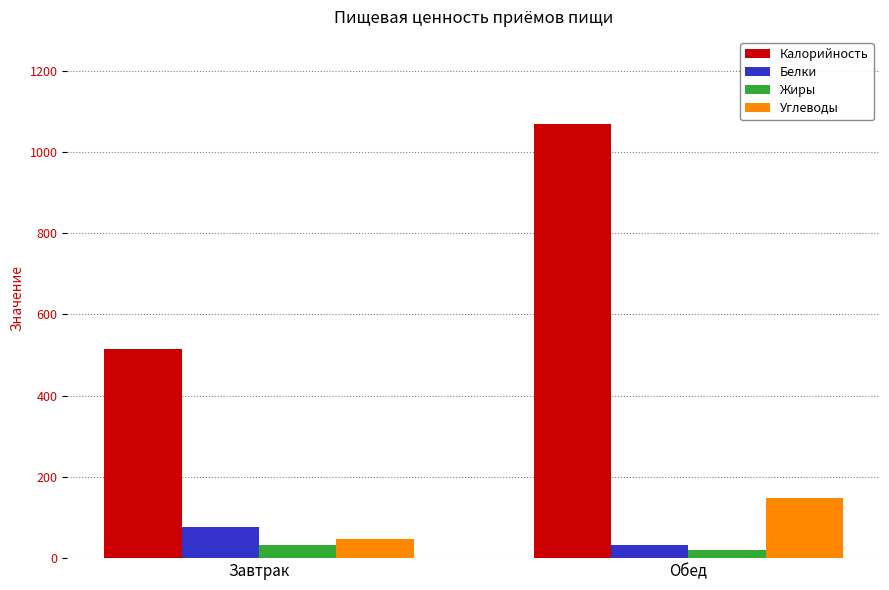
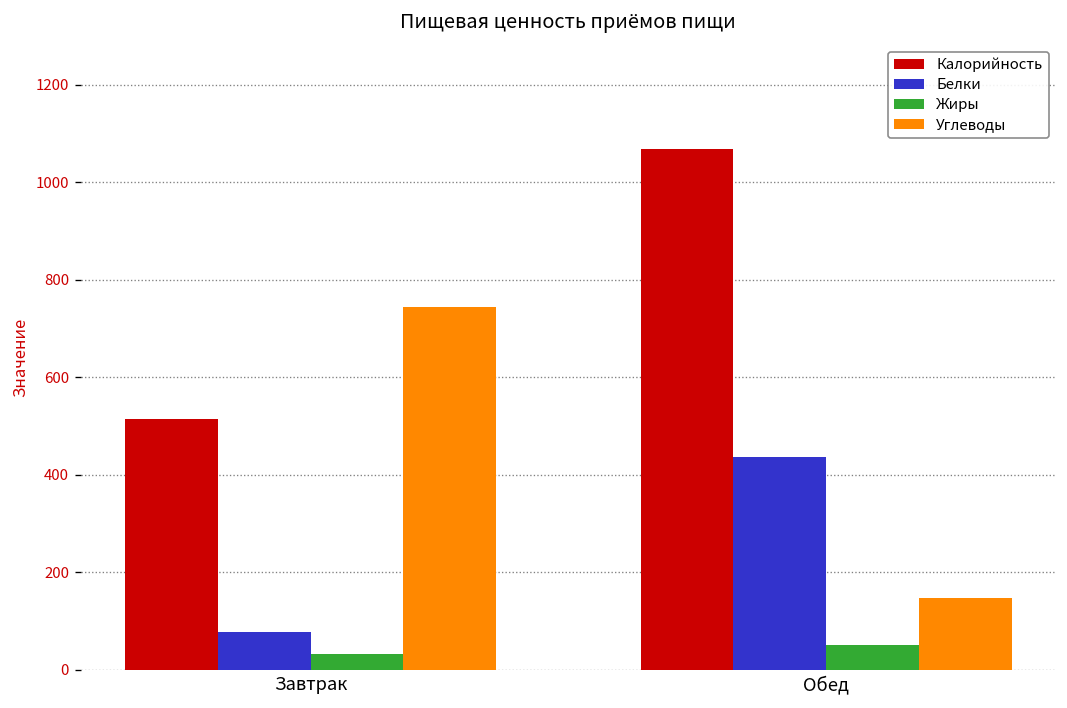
Углеводы, Завтрак: 50 -> 740
Белки, Обед: 30 -> 440
Жиры, Обед: 20 -> 50
